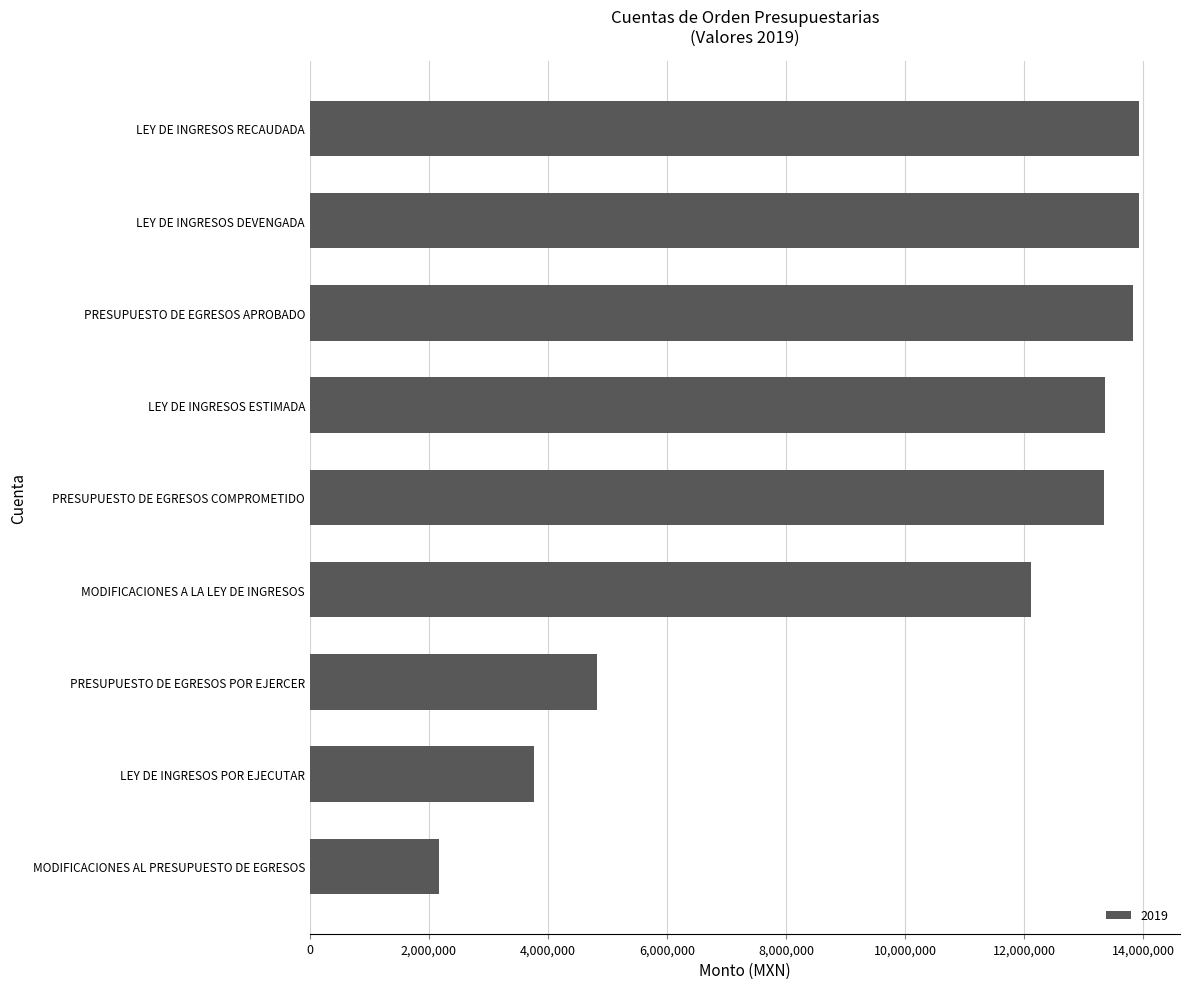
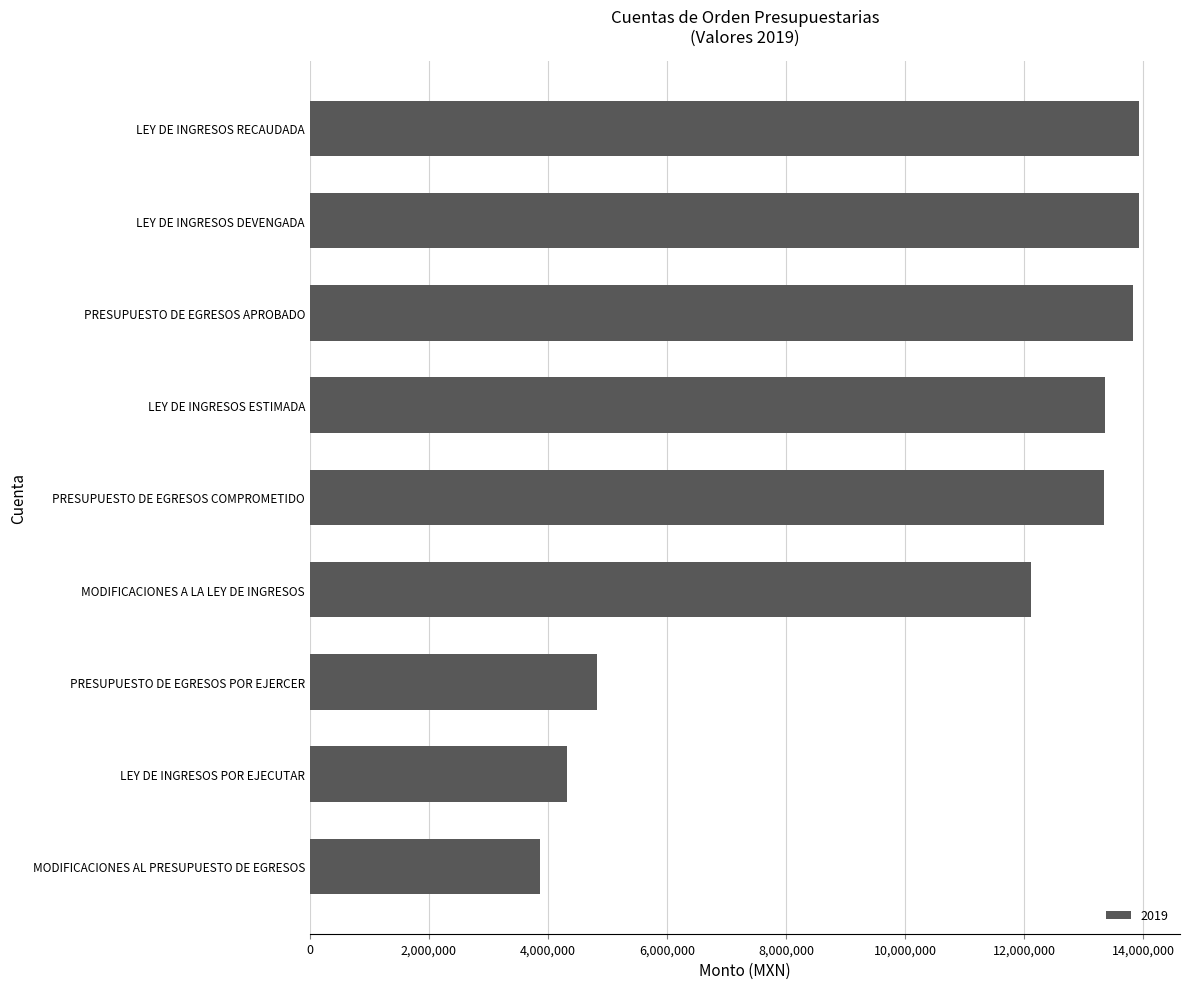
LEY DE INGRESOS POR EJECUTAR: 3,800,000 -> 4,300,000
MODIFICACIONES AL PRESUPUESTO DE EGRESOS: 2,200,000 -> 3,900,000
